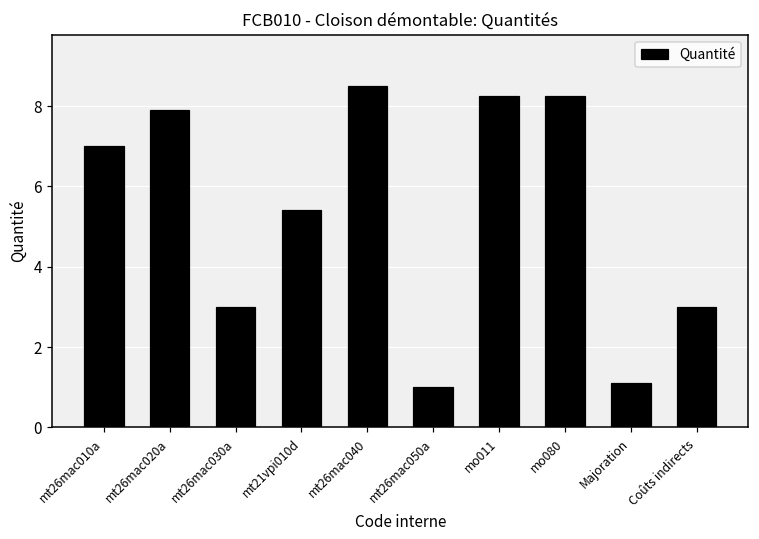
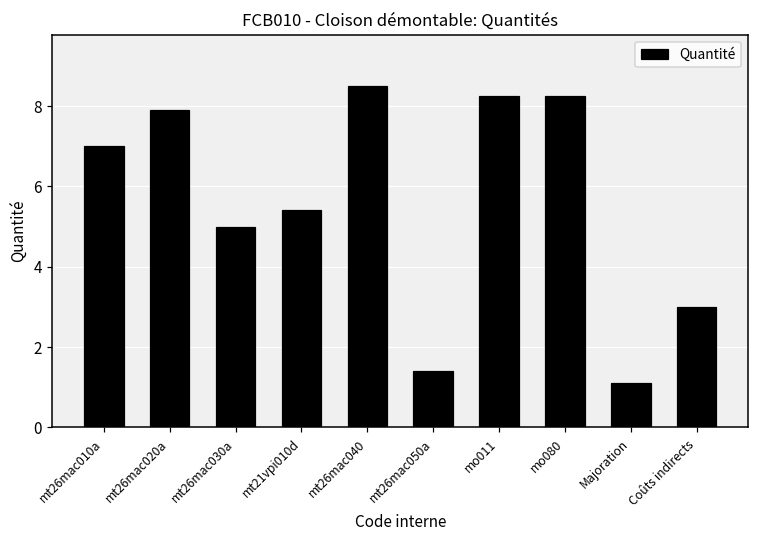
mt26mac030a: 3 -> 5
mt26mac050a: 1.0 -> 1.4
